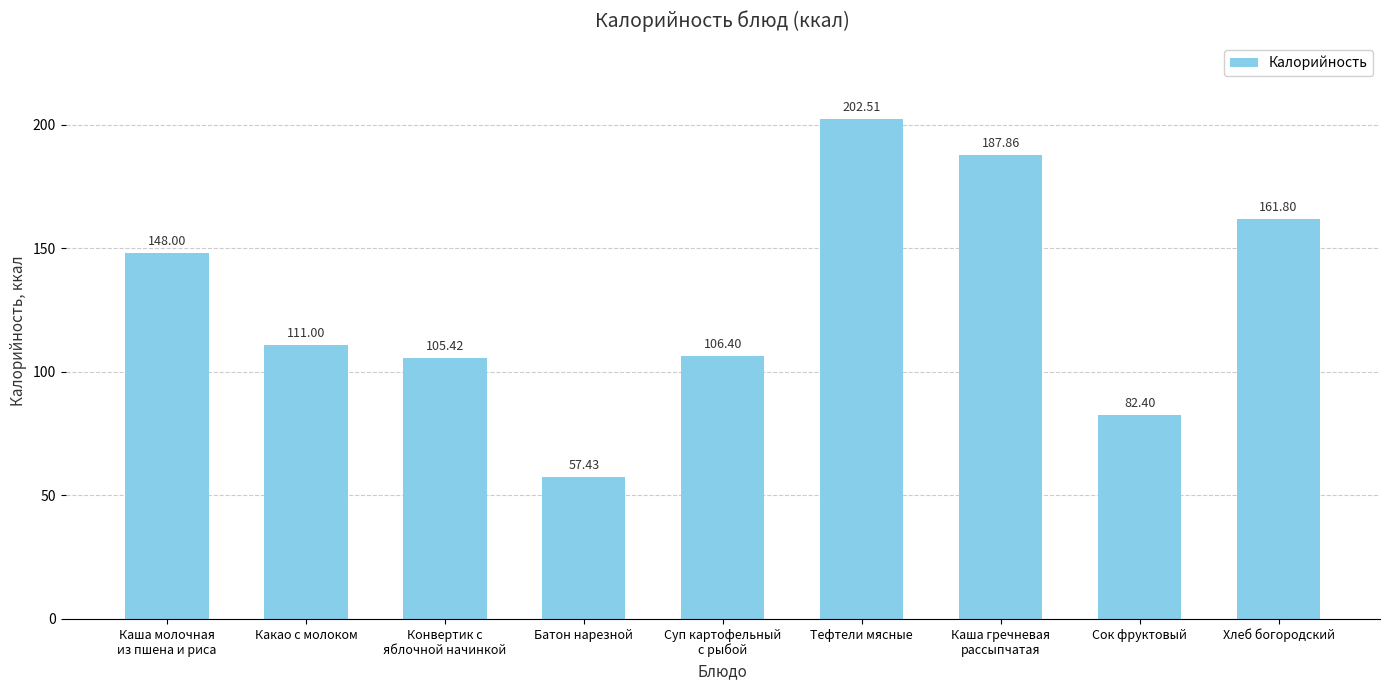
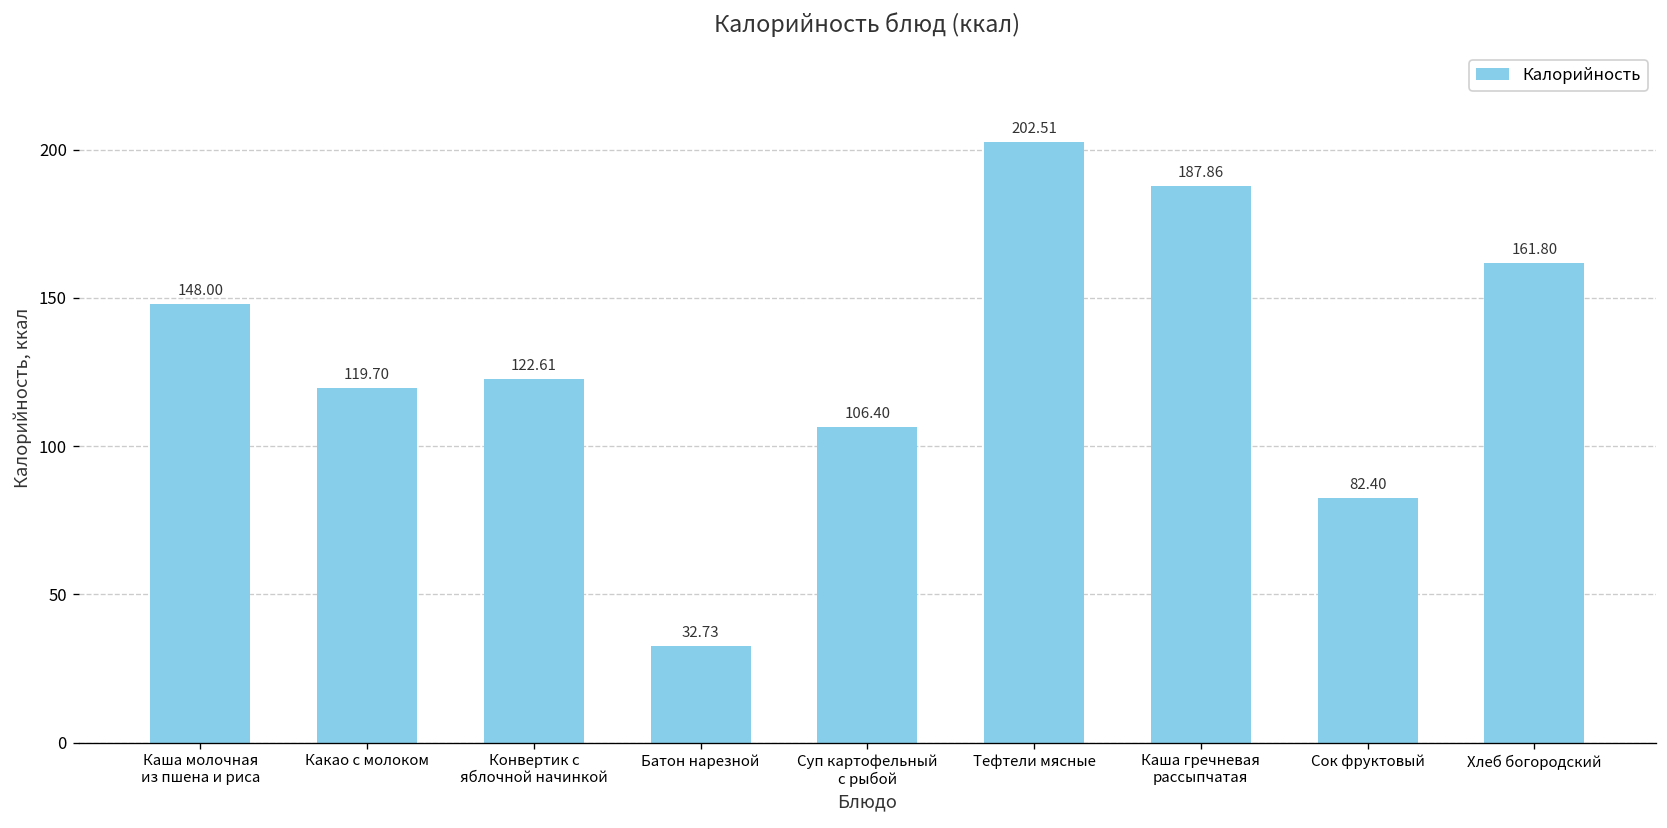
Какао с молоком: 111.00 -> 119.70
Конвертик с яблочной начинкой: 105.42 -> 122.61
Батон нарезной: 57.43 -> 32.73
